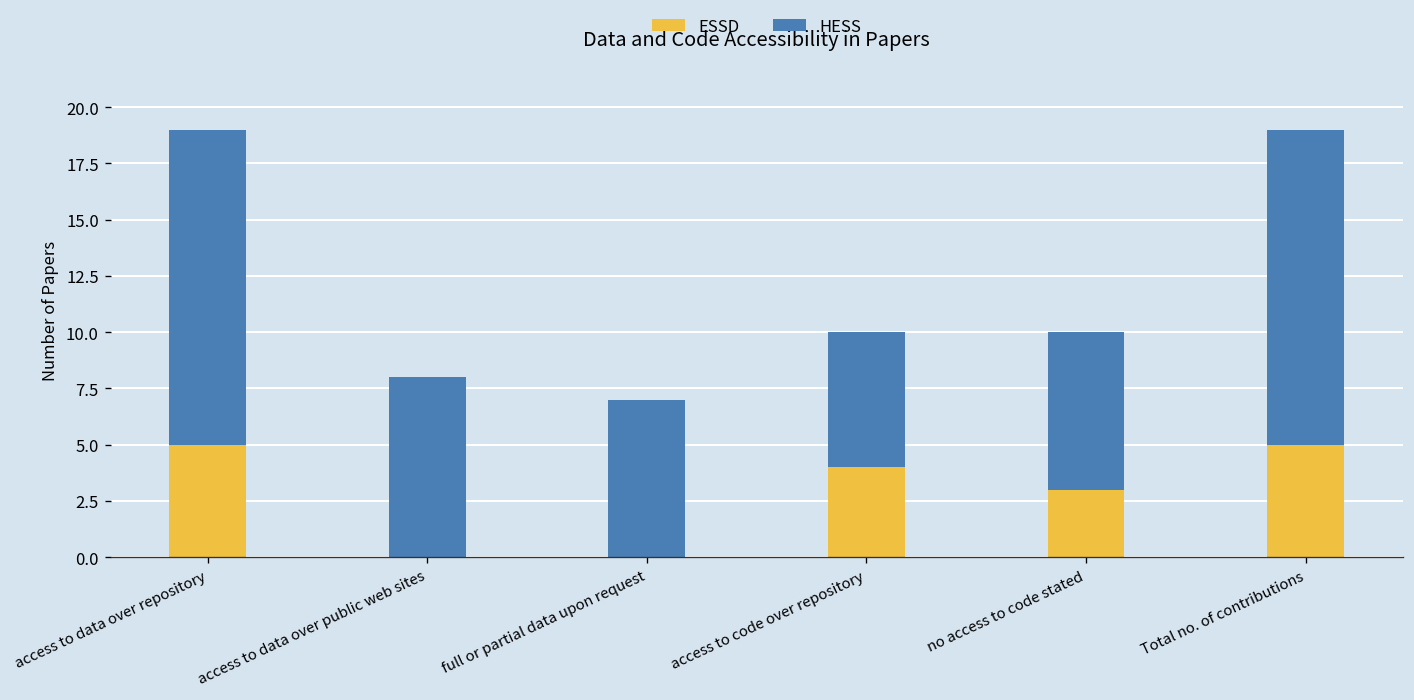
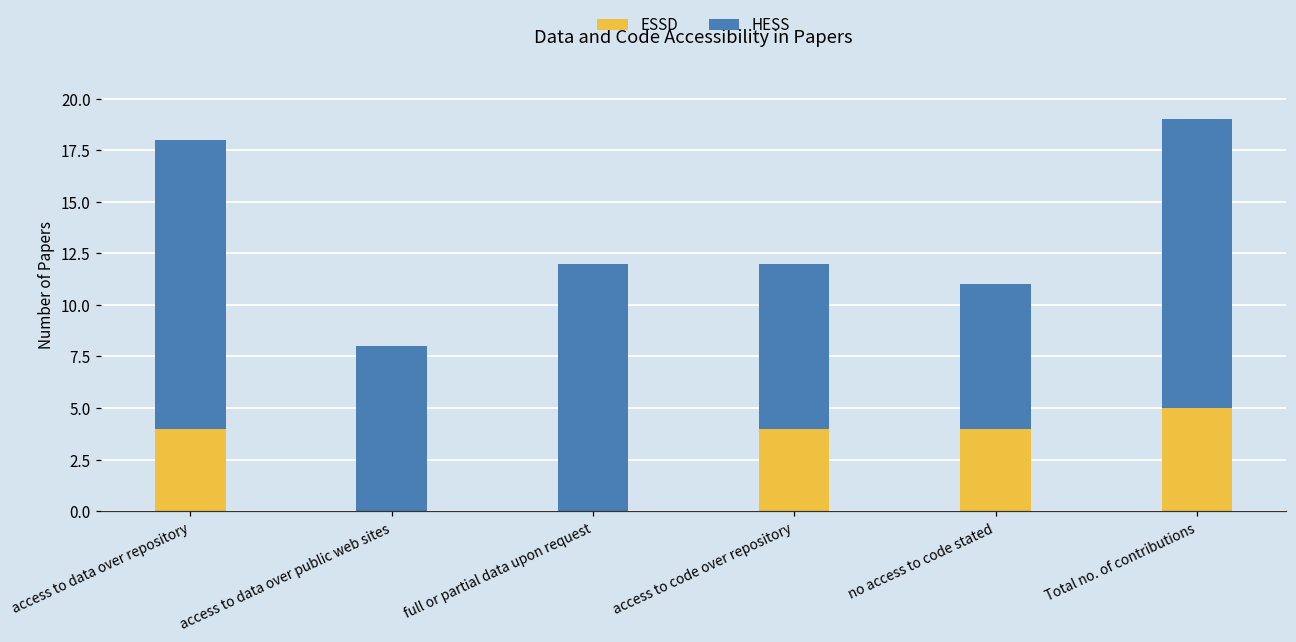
ESSD, access to data over repository: 5 -> 4
HESS, full or partial data upon request: 7 -> 12
HESS, access to code over repository: 6 -> 8
ESSD, no access to code stated: 3 -> 4
